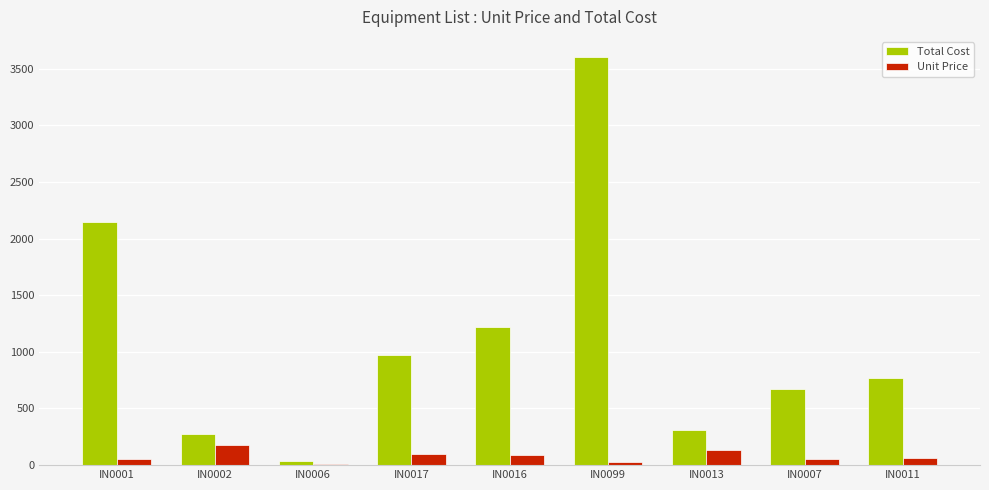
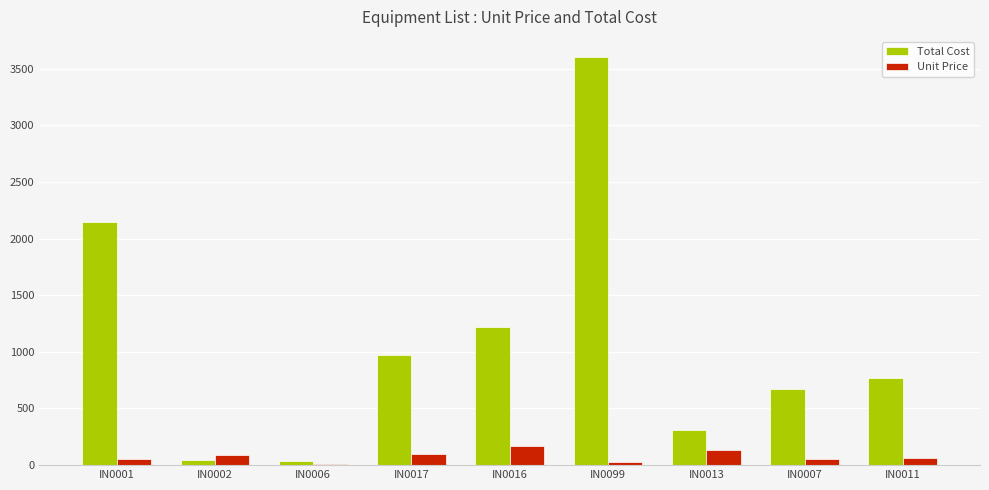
Total Cost, IN0002: 280 -> 40
Unit Price, IN0002: 180 -> 90
Unit Price, IN0016: 90 -> 170
